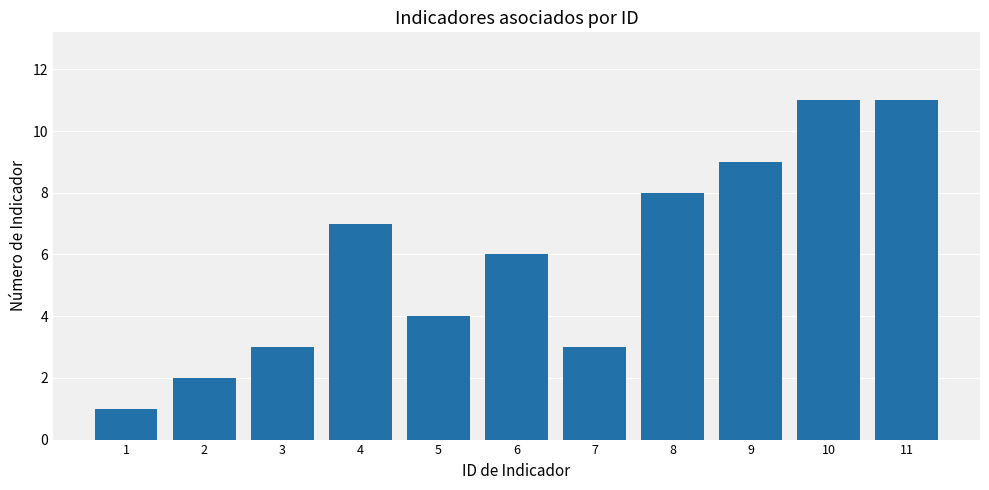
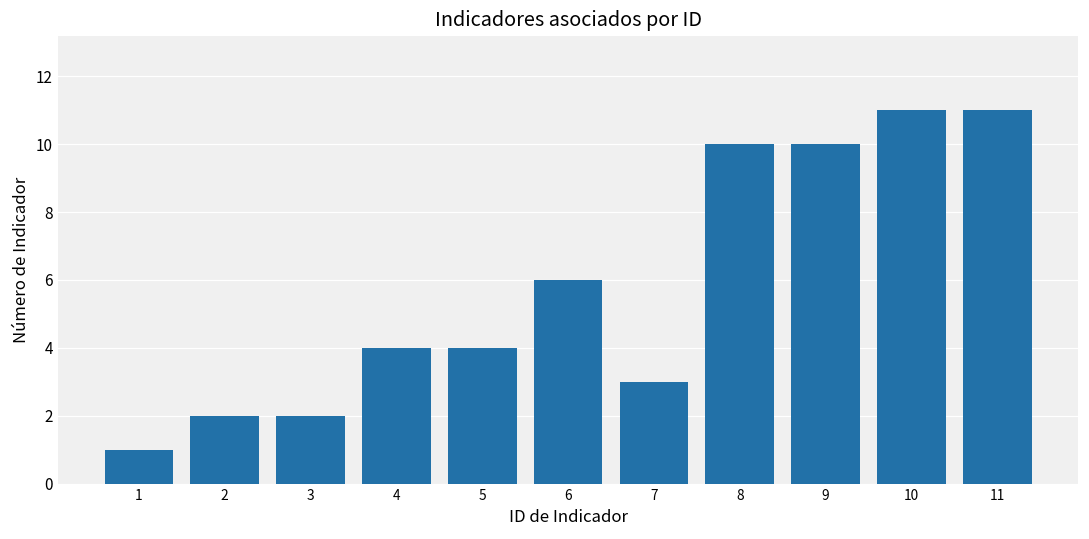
3: 3 -> 2
4: 7 -> 4
8: 8 -> 10
9: 9 -> 10
